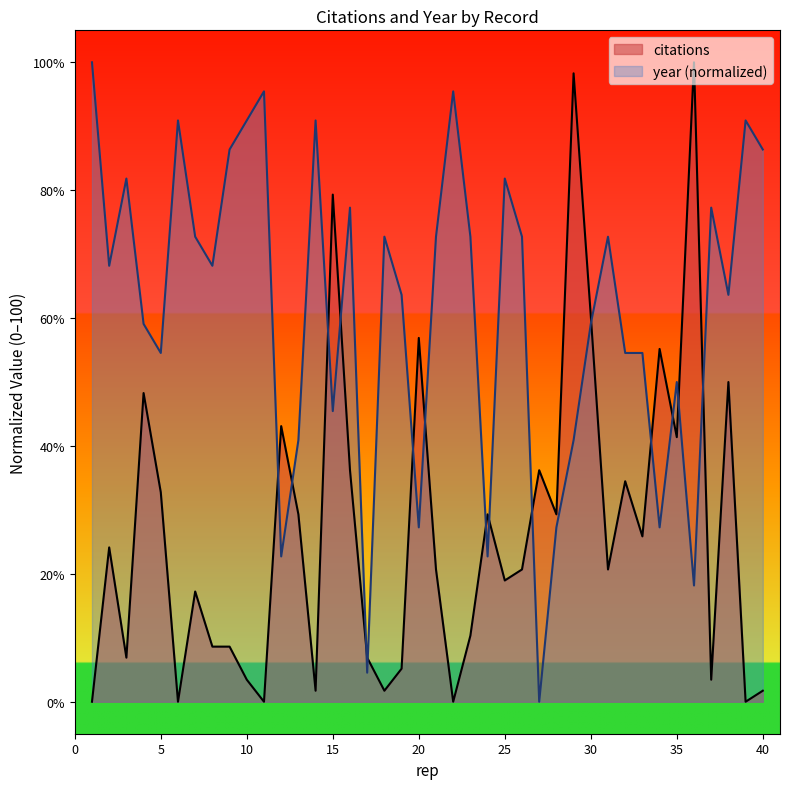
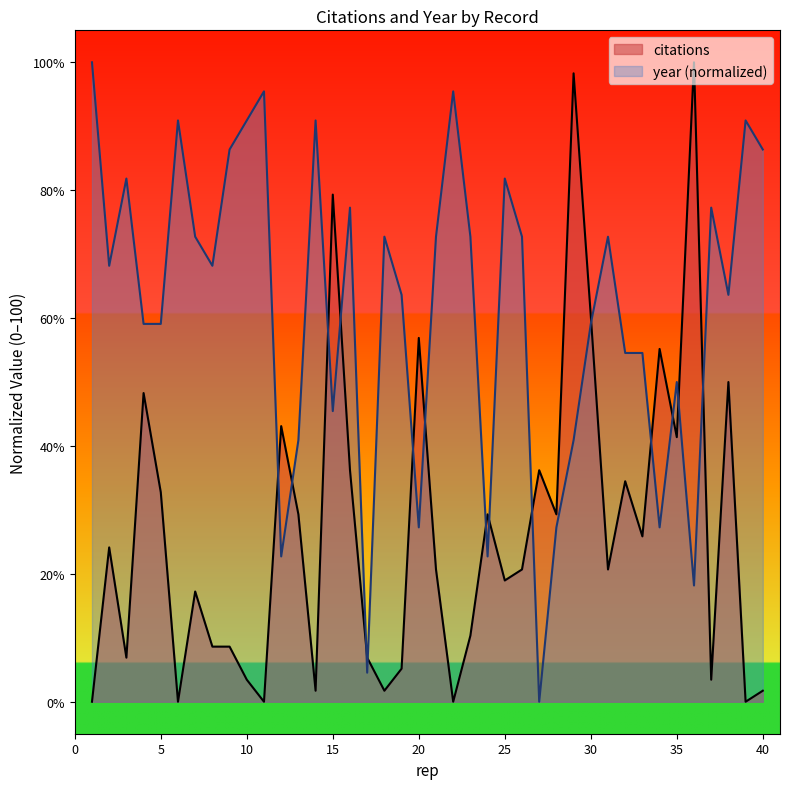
year (normalized), 5: 55% -> 59%
